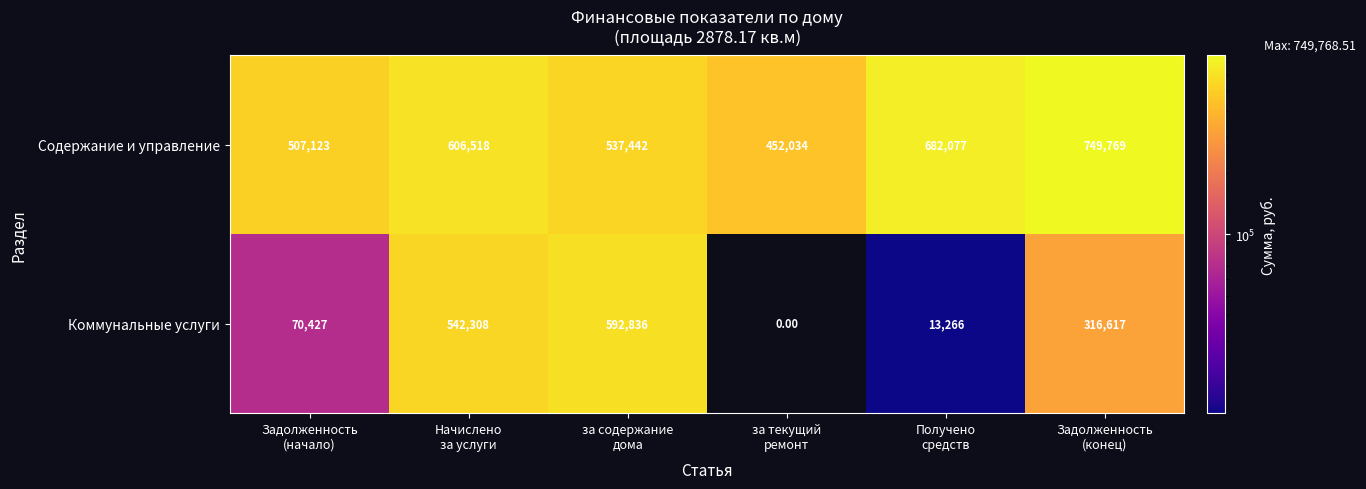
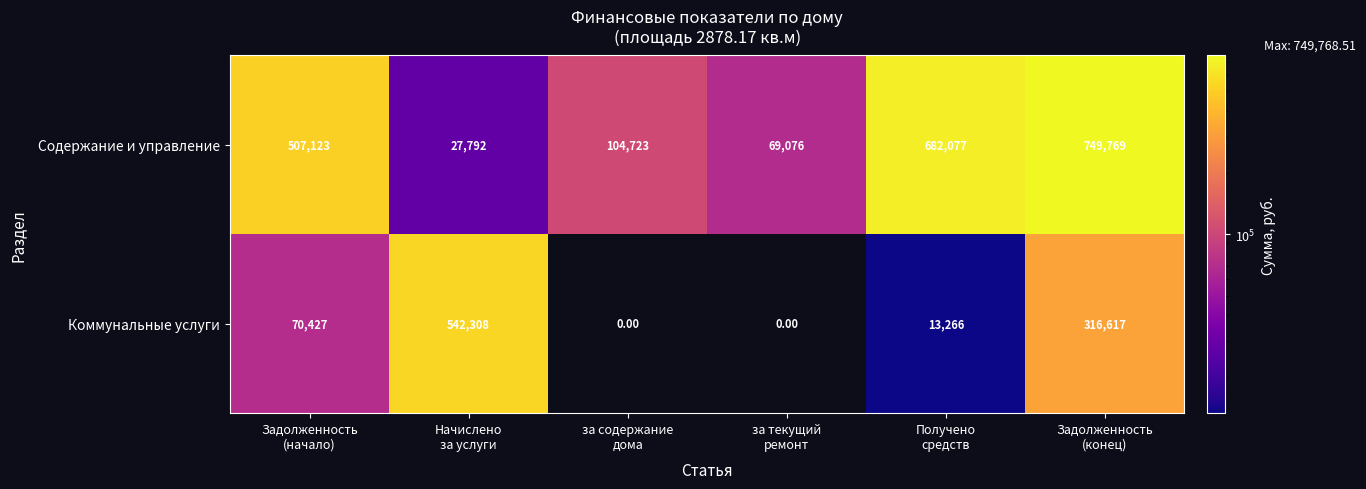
Содержание и управление, Начислено за услуги: 606,518 -> 27,792
Содержание и управление, за содержание дома: 537,442 -> 104,723
Содержание и управление, за текущий ремонт: 452,034 -> 69,076
Коммунальные услуги, за содержание дома: 592,836 -> 0.00
